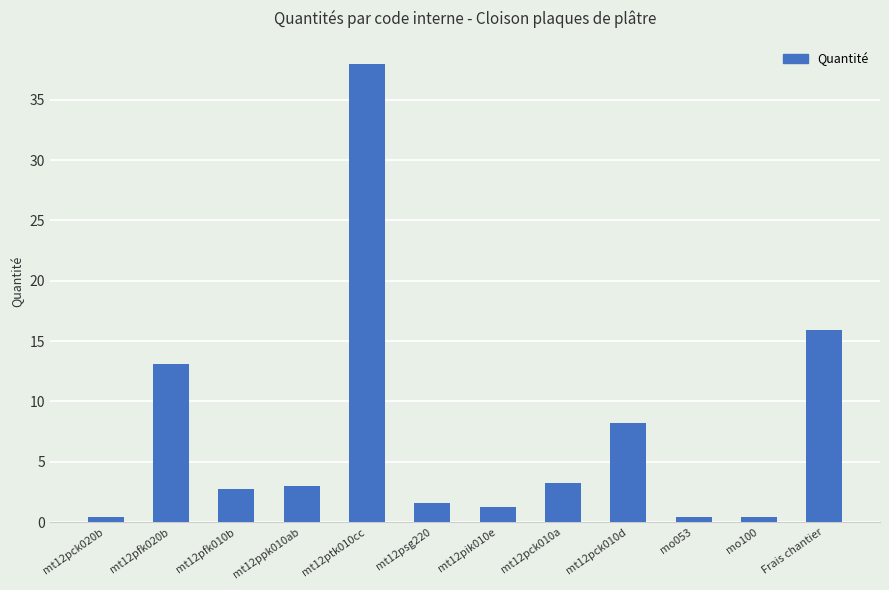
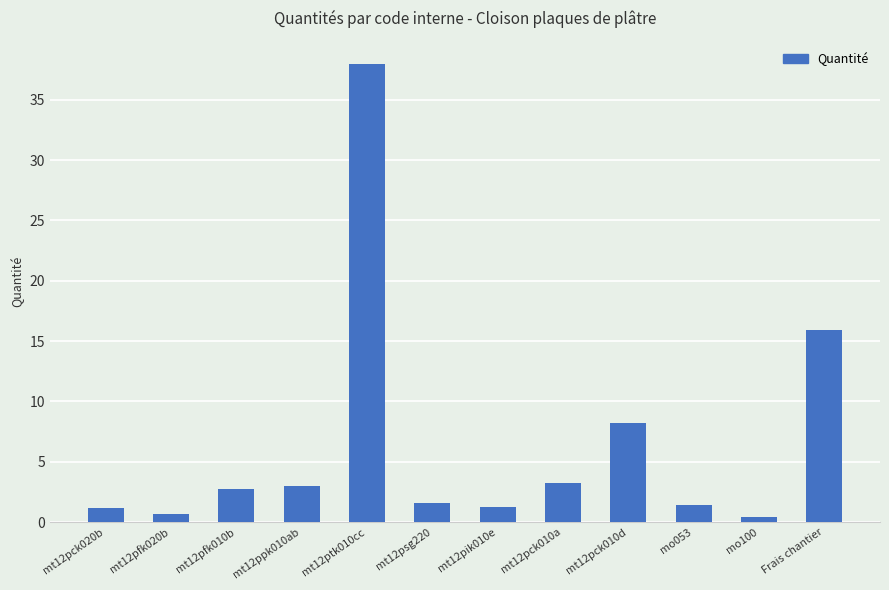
mt12pck020b: 0.4 -> 1.2
mt12pfk020b: 13.1 -> 0.7
mo053: 0.4 -> 1.4
